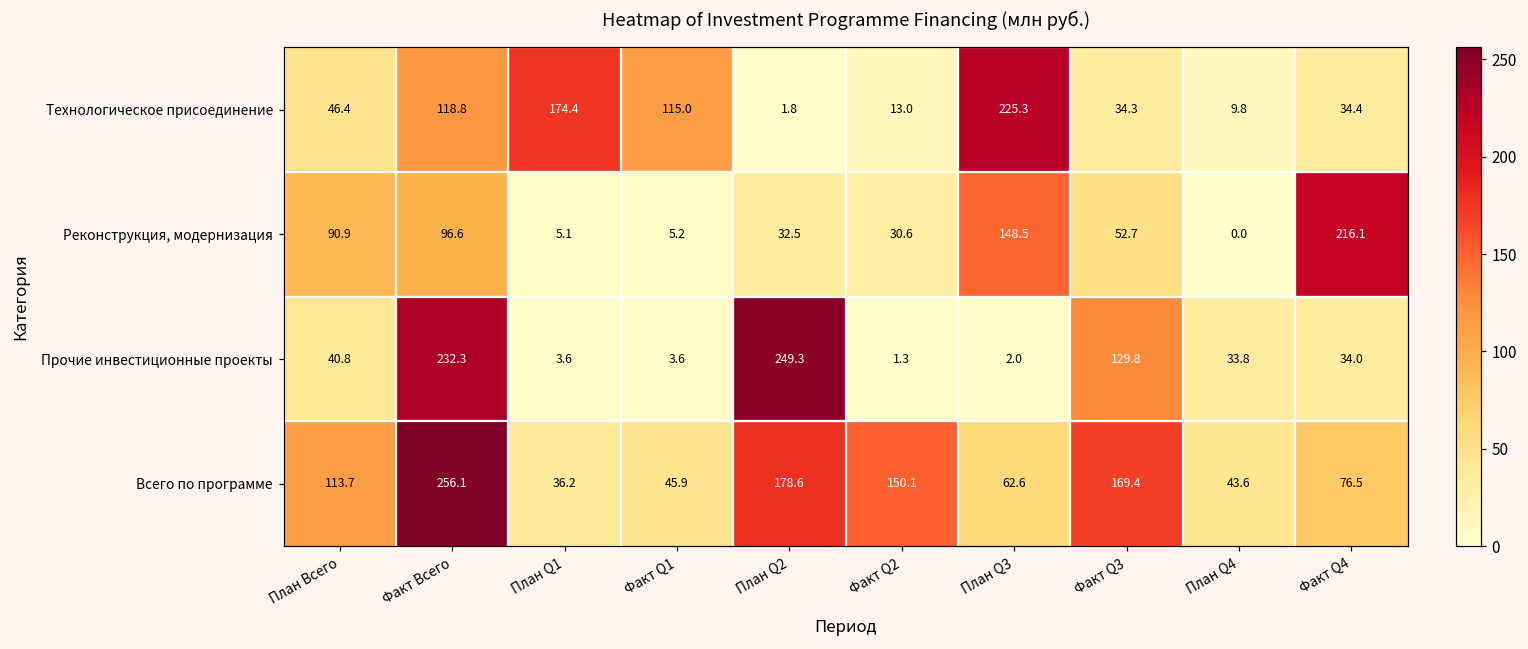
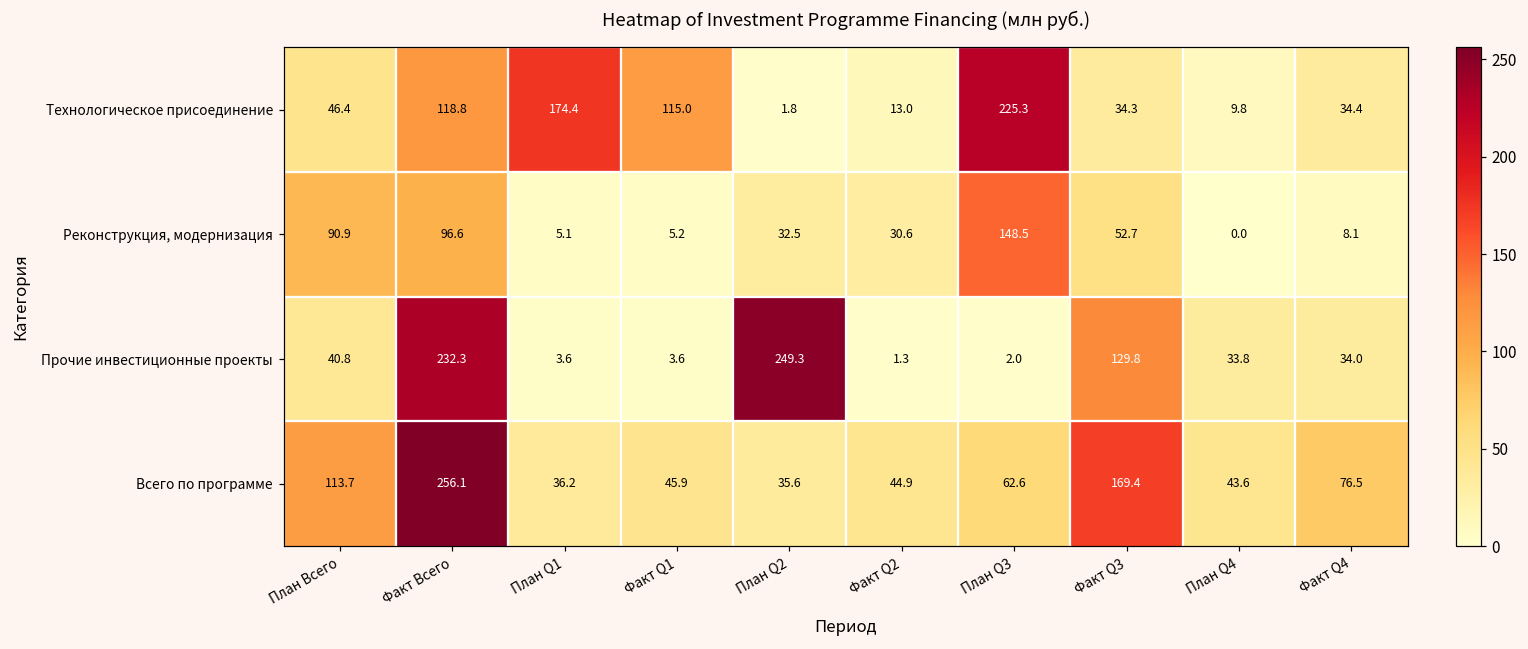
Реконструкция, модернизация, Факт Q4: 216.1 -> 8.1
Всего по программе, План Q2: 178.6 -> 35.6
Всего по программе, Факт Q2: 150.1 -> 44.9
